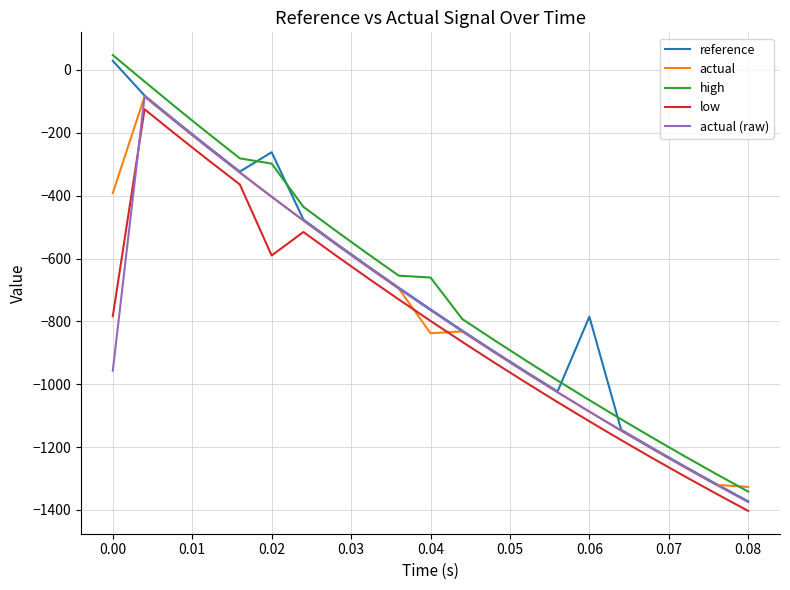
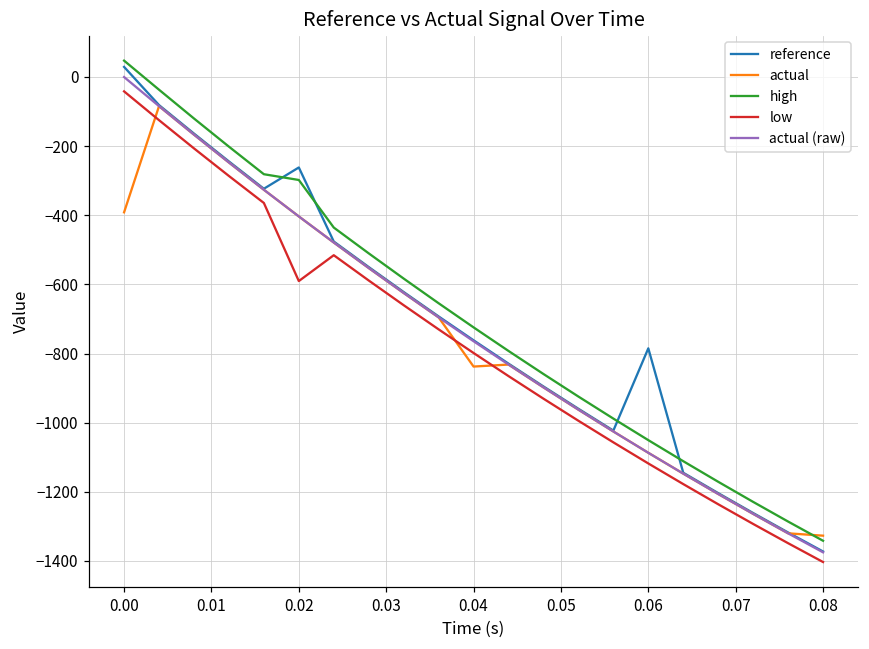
low, 0.00: -780 -> -40
actual (raw), 0.00: -960 -> 0
high, 0.04: -660 -> -720
